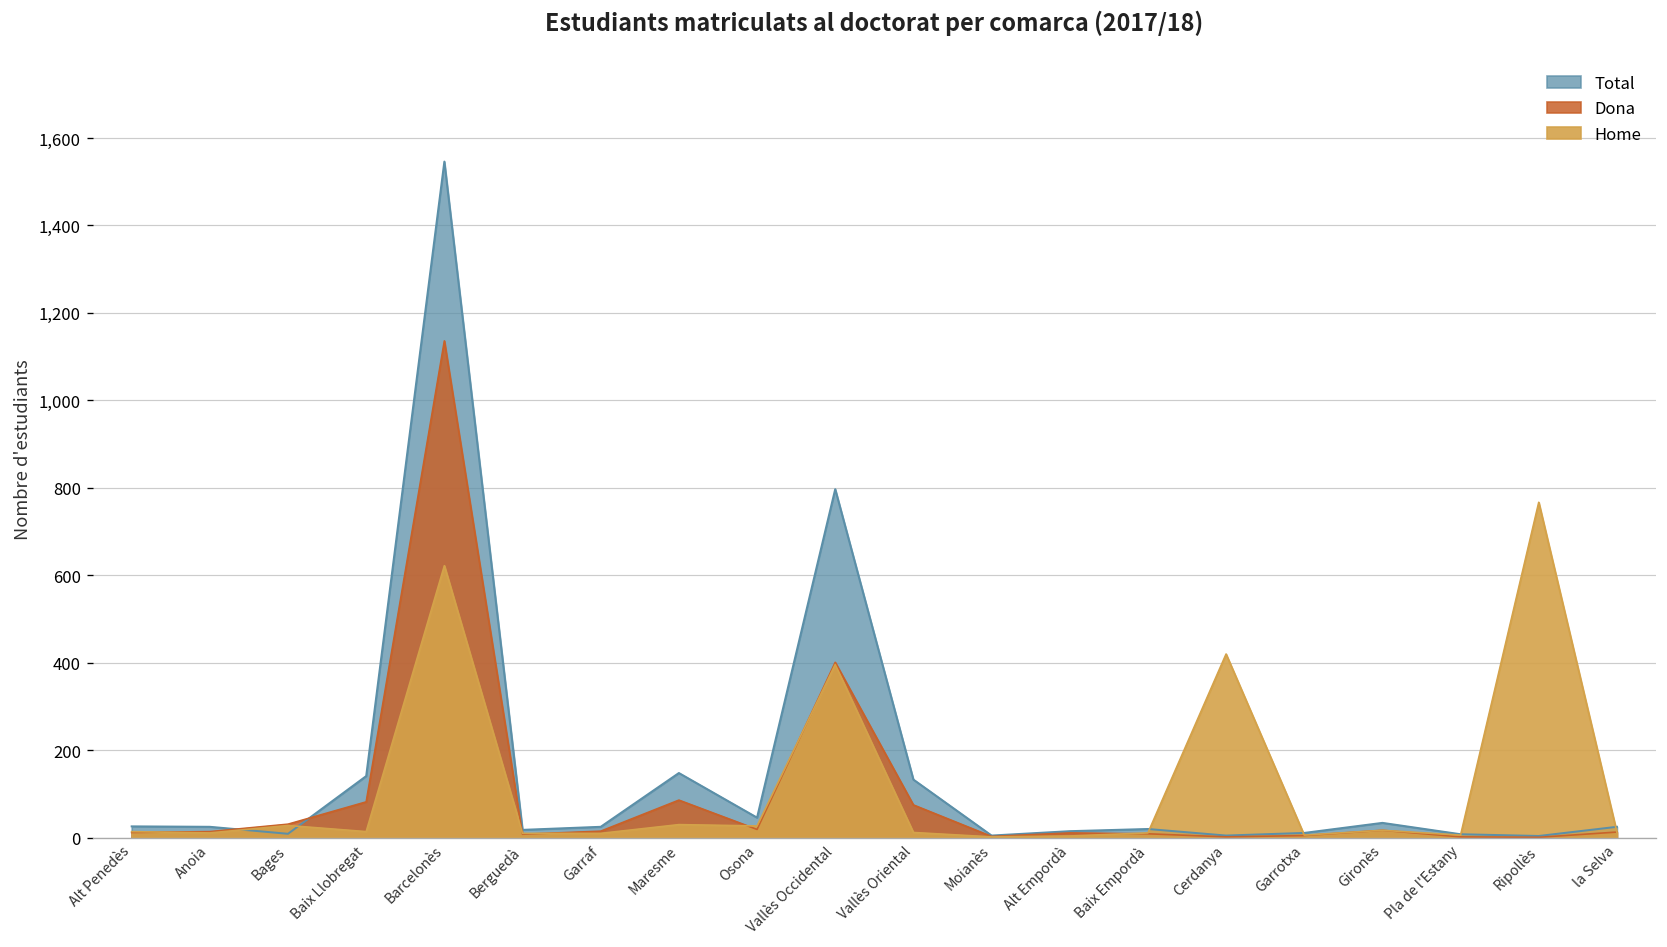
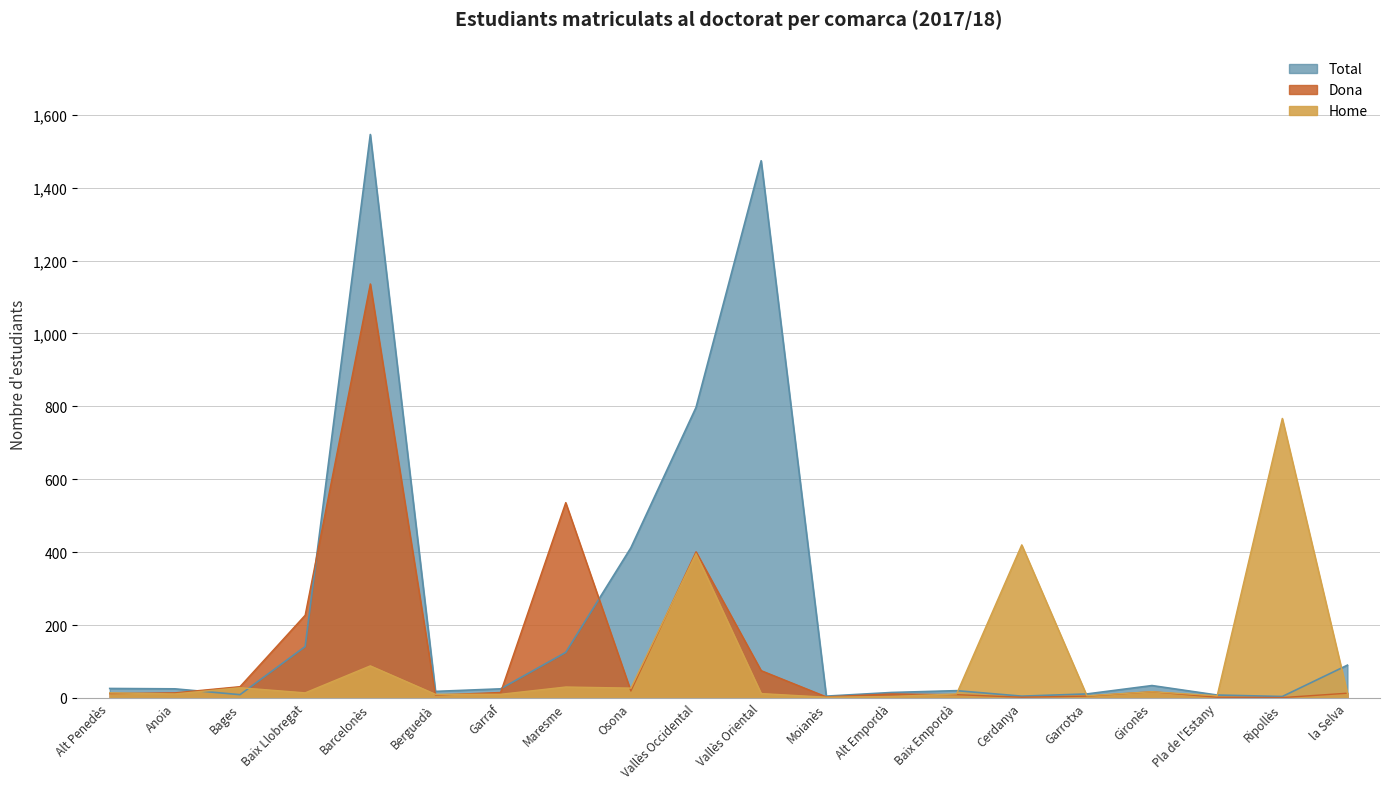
Dona, Baix Llobregat: 80 -> 230
Home, Barcelonès: 620 -> 90
Total, Maresme: 150 -> 130
Dona, Maresme: 90 -> 540
Total, Osona: 50 -> 410
Total, Vallès Oriental: 130 -> 1,470
Total, la Selva: 30 -> 90
